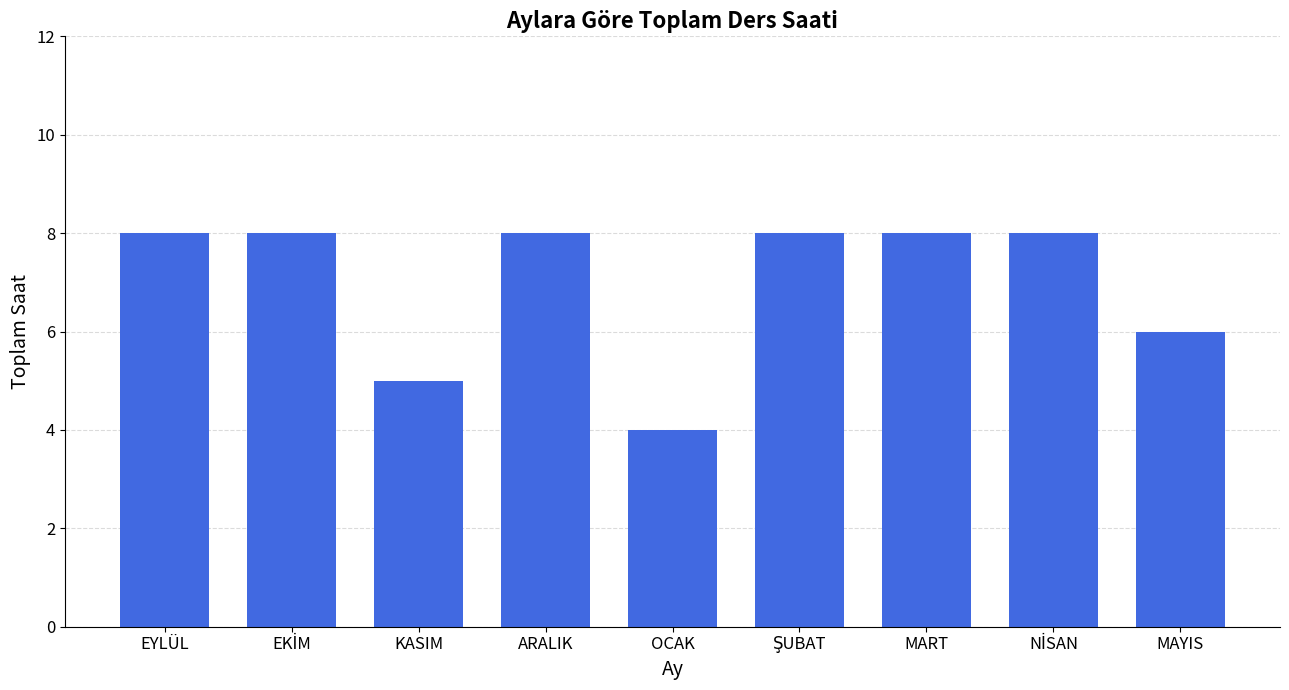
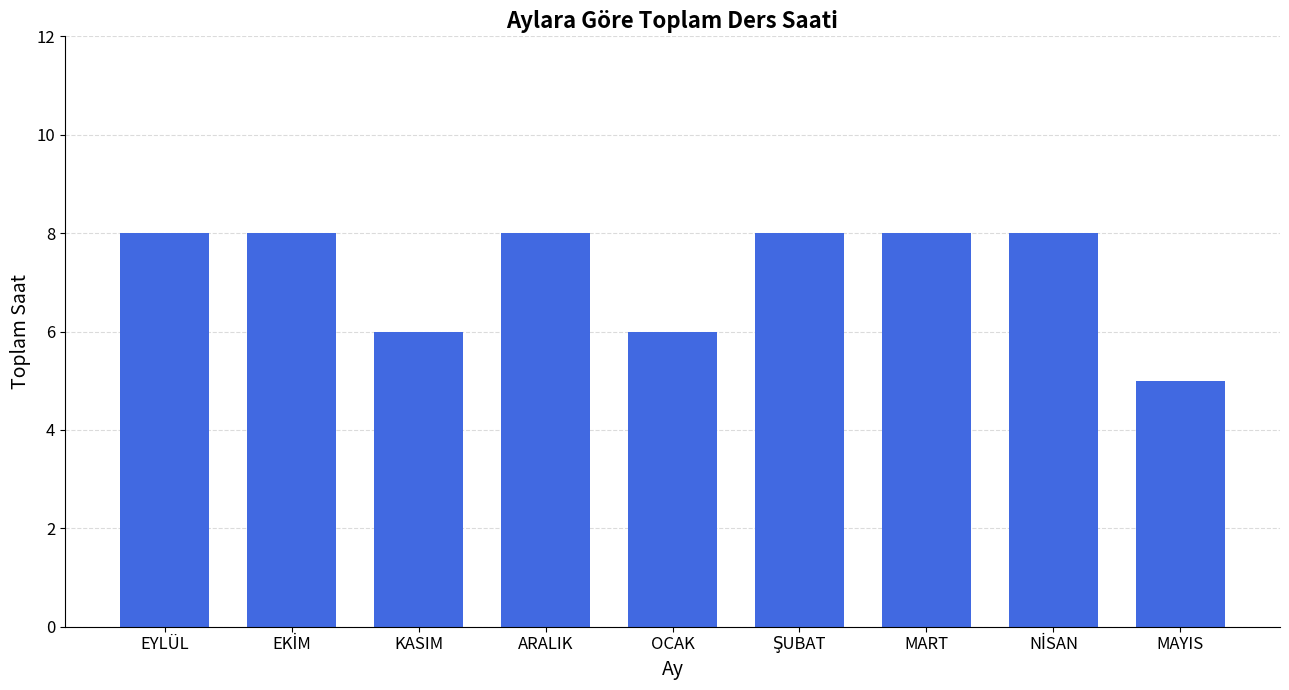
KASIM: 5 -> 6
OCAK: 4 -> 6
MAYIS: 6 -> 5
